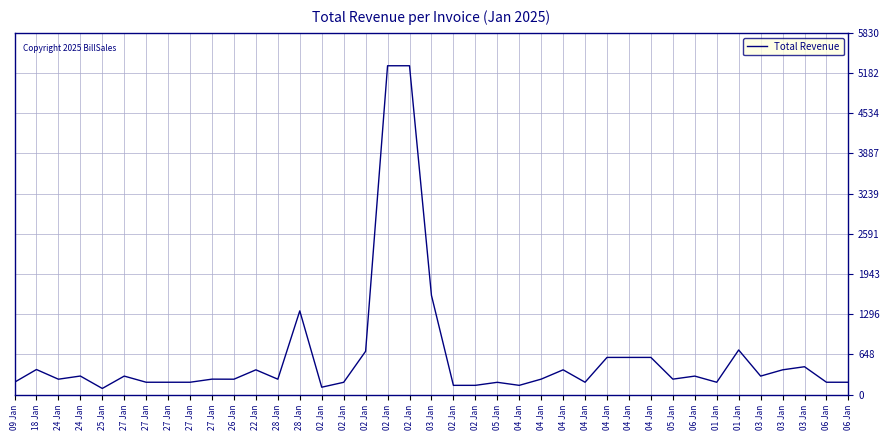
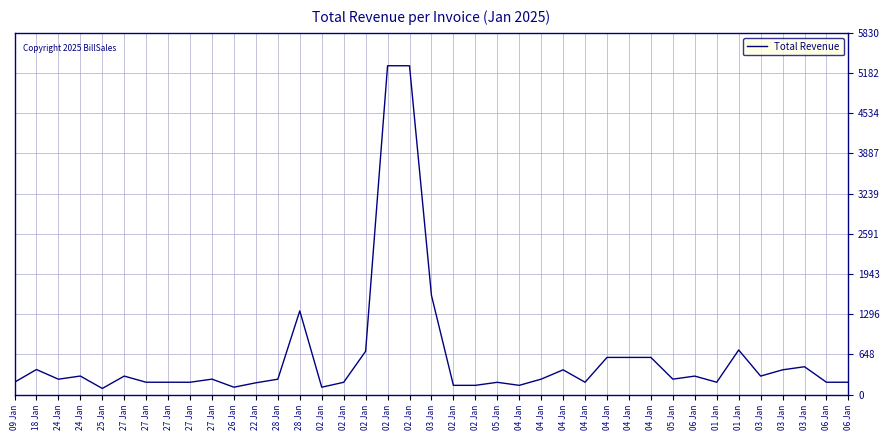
26 Jan: 200 -> 100
22 Jan: 400 -> 200
